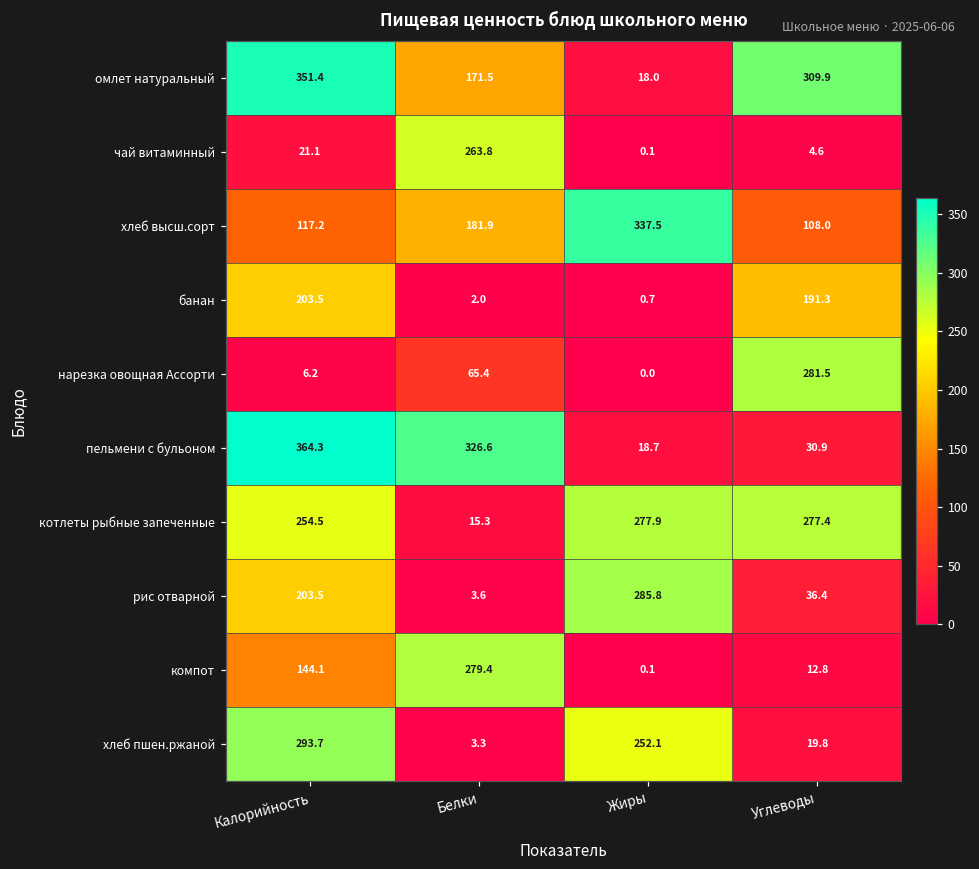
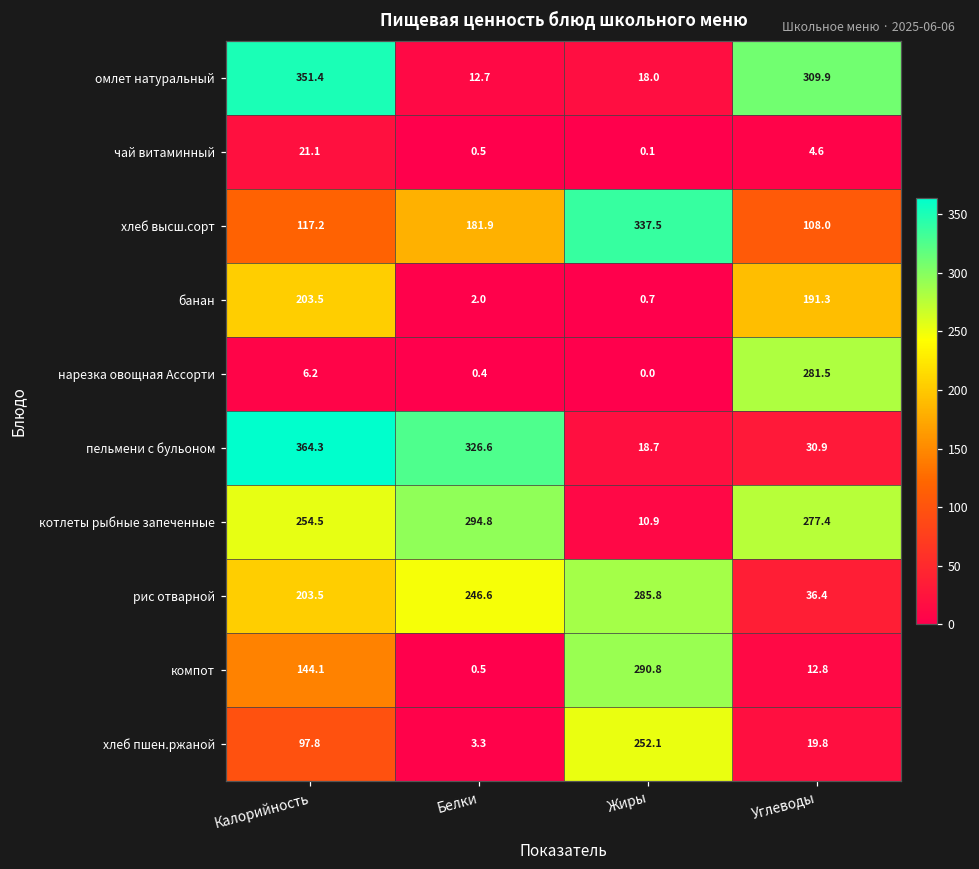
омлет натуральный, Белки: 171.5 -> 12.7
чай витаминный, Белки: 263.8 -> 0.5
нарезка овощная Ассорти, Белки: 65.4 -> 0.4
котлеты рыбные запеченные, Белки: 15.3 -> 294.8
котлеты рыбные запеченные, Жиры: 277.9 -> 10.9
рис отварной, Белки: 3.6 -> 246.6
компот, Белки: 279.4 -> 0.5
компот, Жиры: 0.1 -> 290.8
хлеб пшен.ржаной, Калорийность: 293.7 -> 97.8
